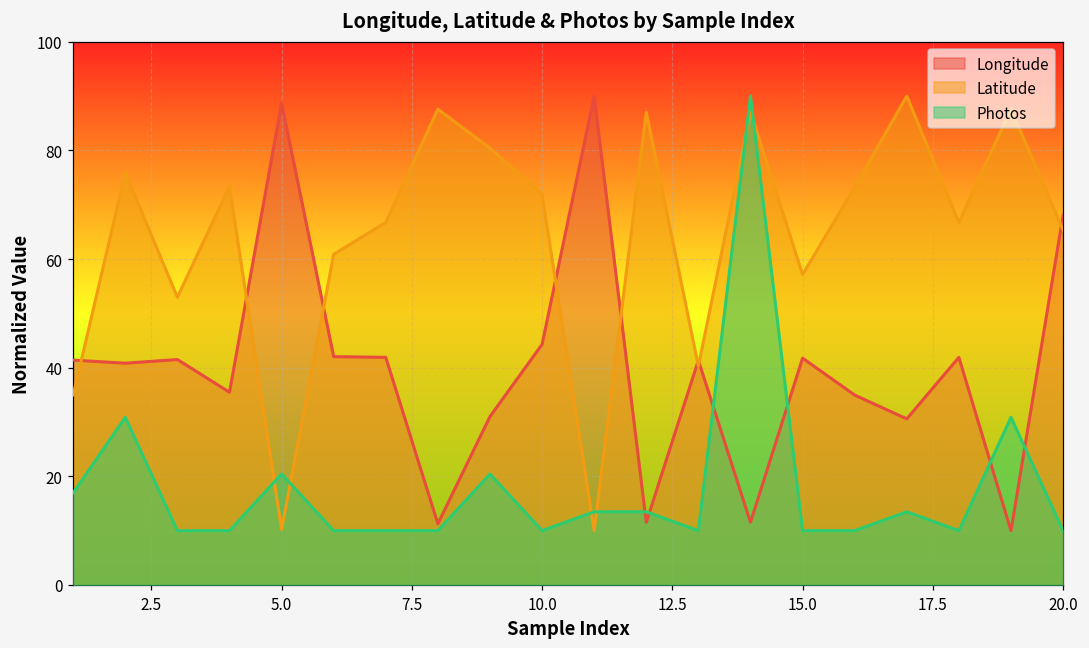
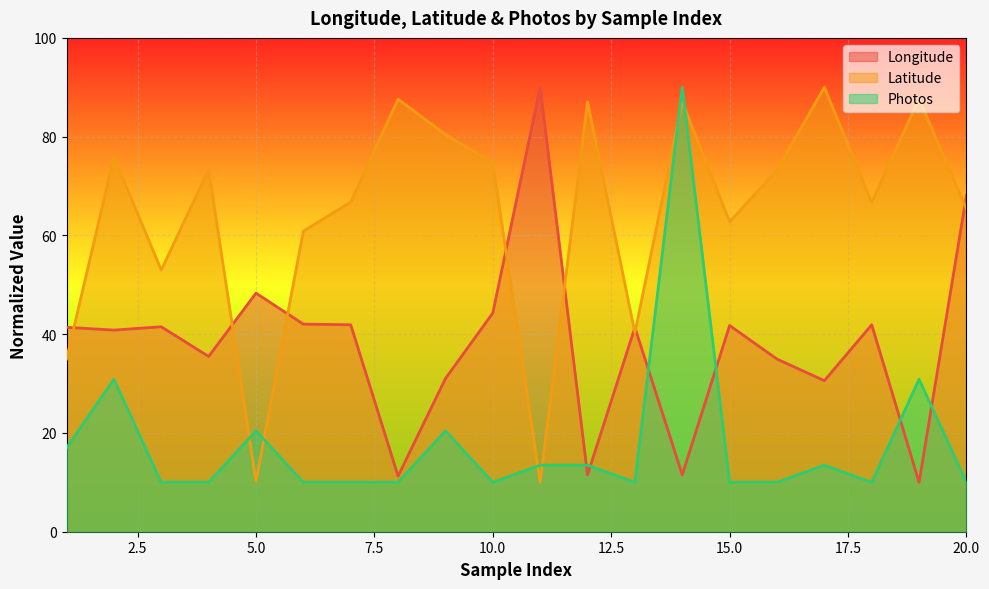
Longitude, 5.0: 89 -> 48
Latitude, 10.0: 72 -> 75
Latitude, 15.0: 57 -> 63
